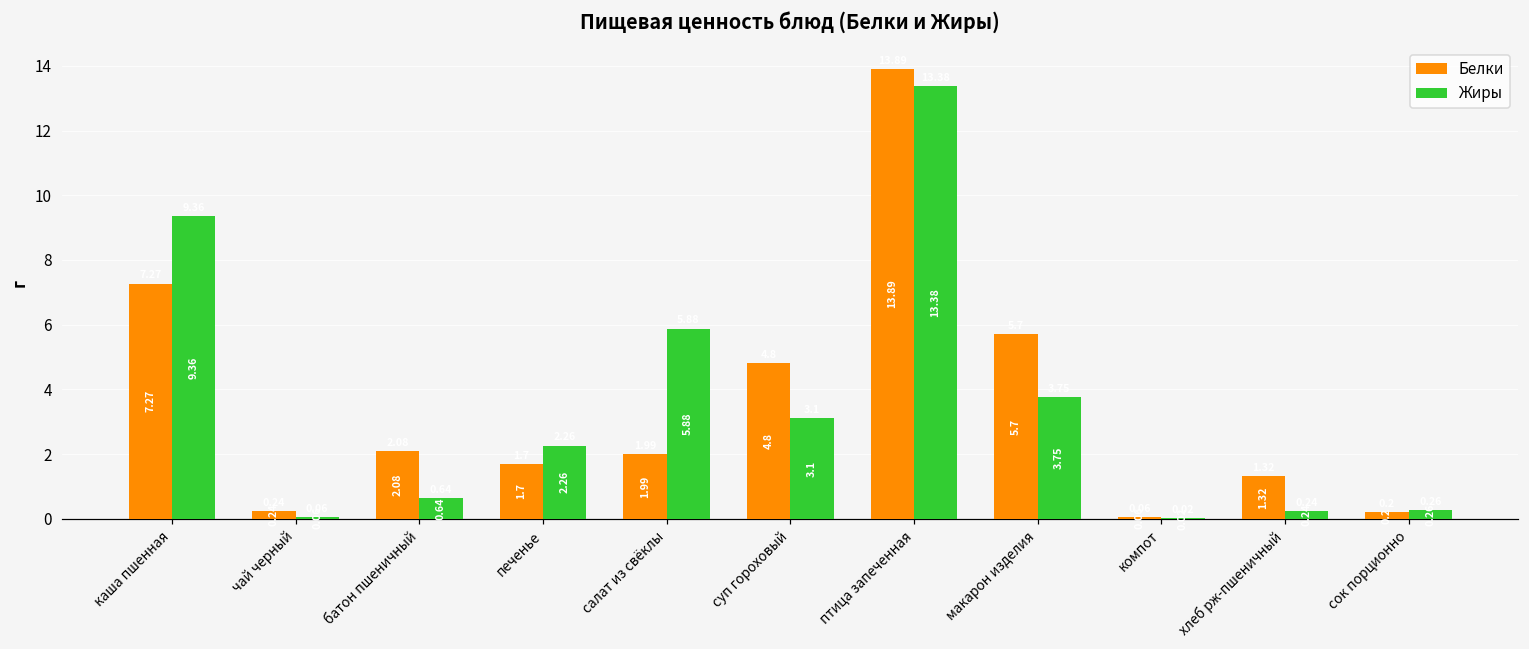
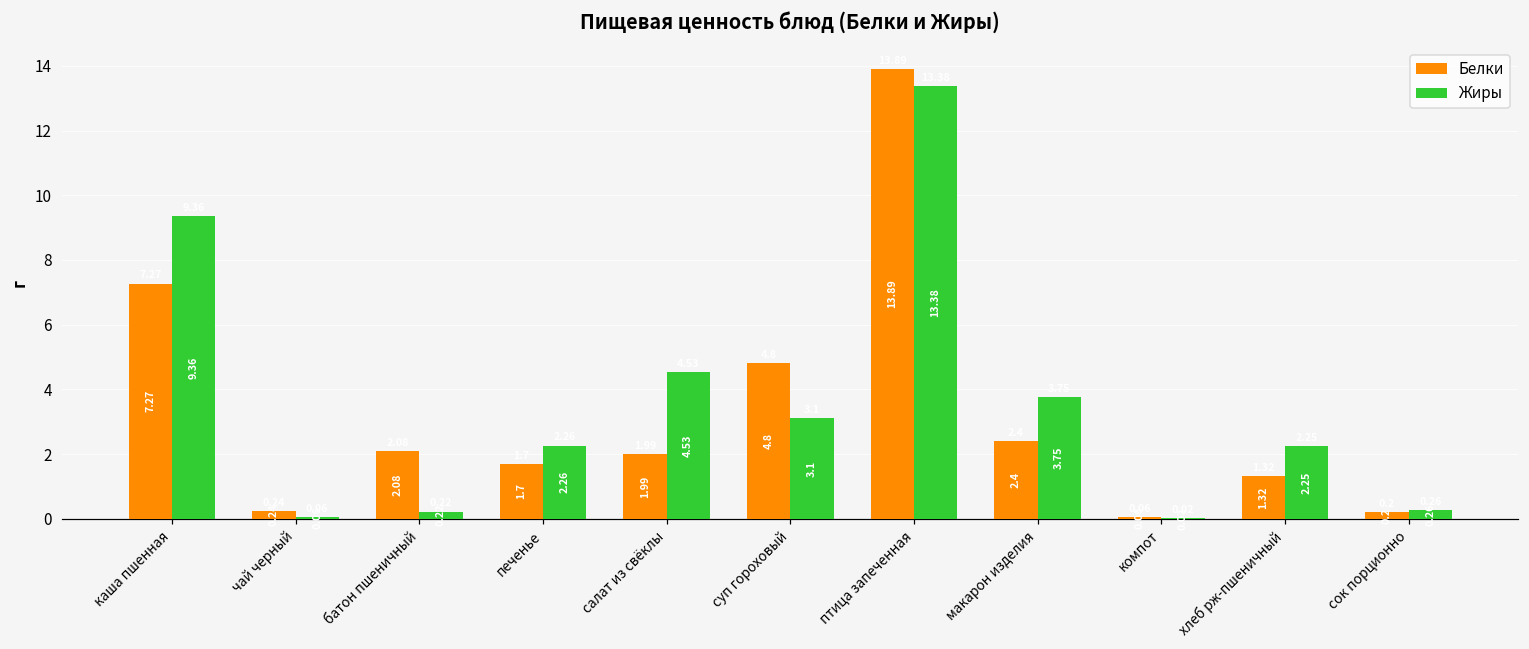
Жиры, батон пшеничный: 0.6 -> 0.2
Жиры, салат из свёклы: 5.88 -> 4.53
Белки, макарон изделия: 5.7 -> 2.4
Жиры, хлеб рж-пшеничный: 0.2 -> 2.3
